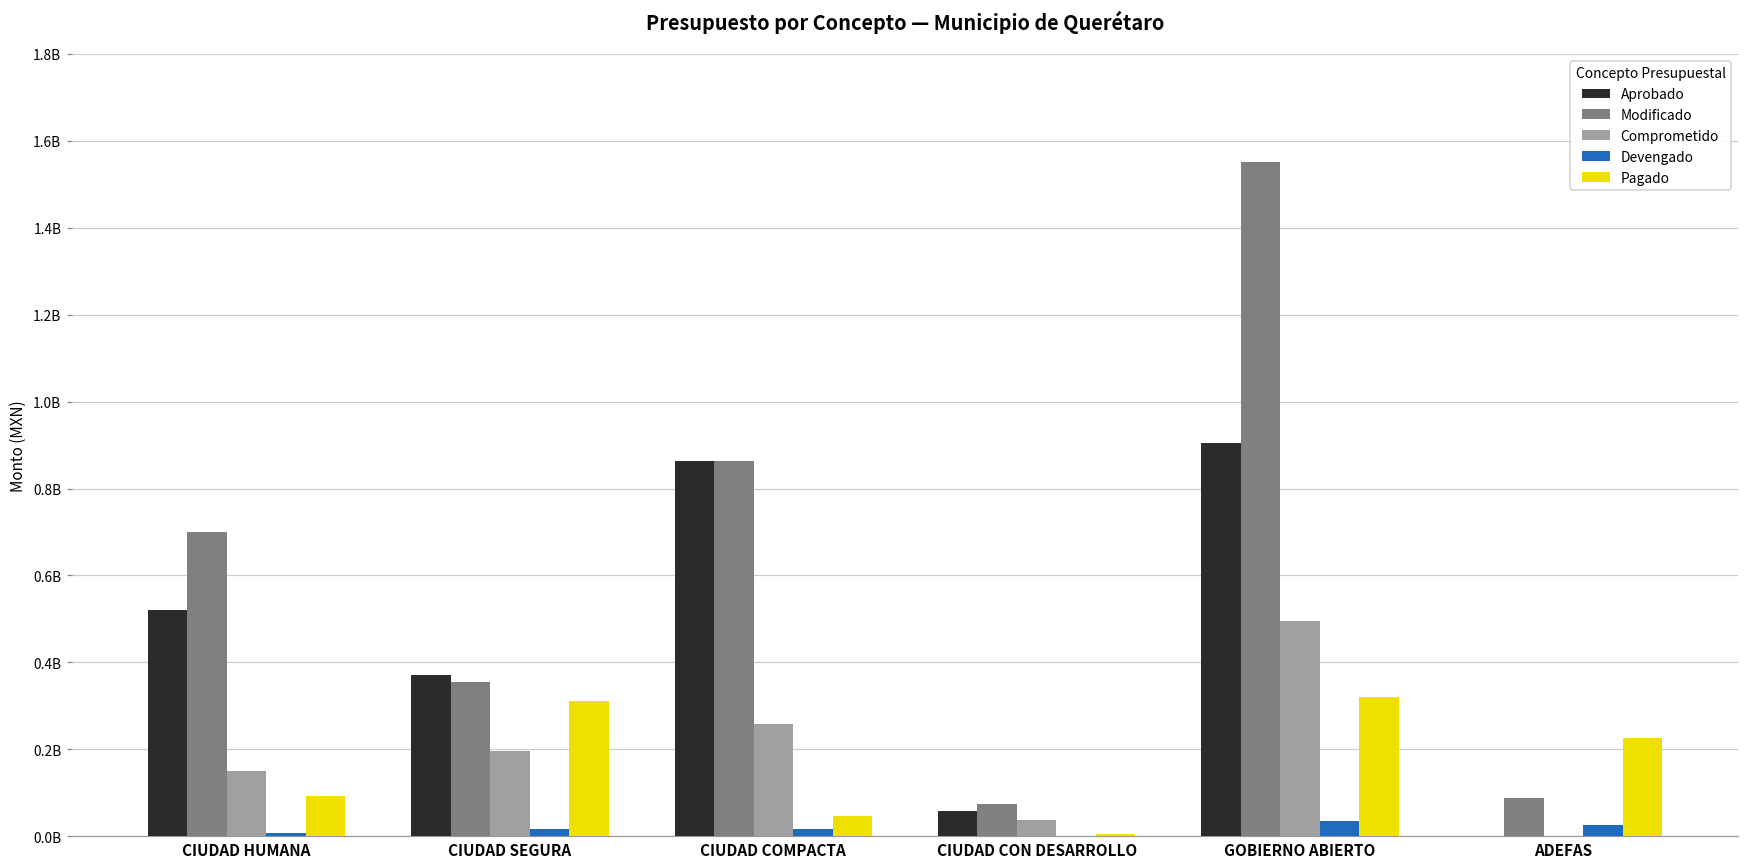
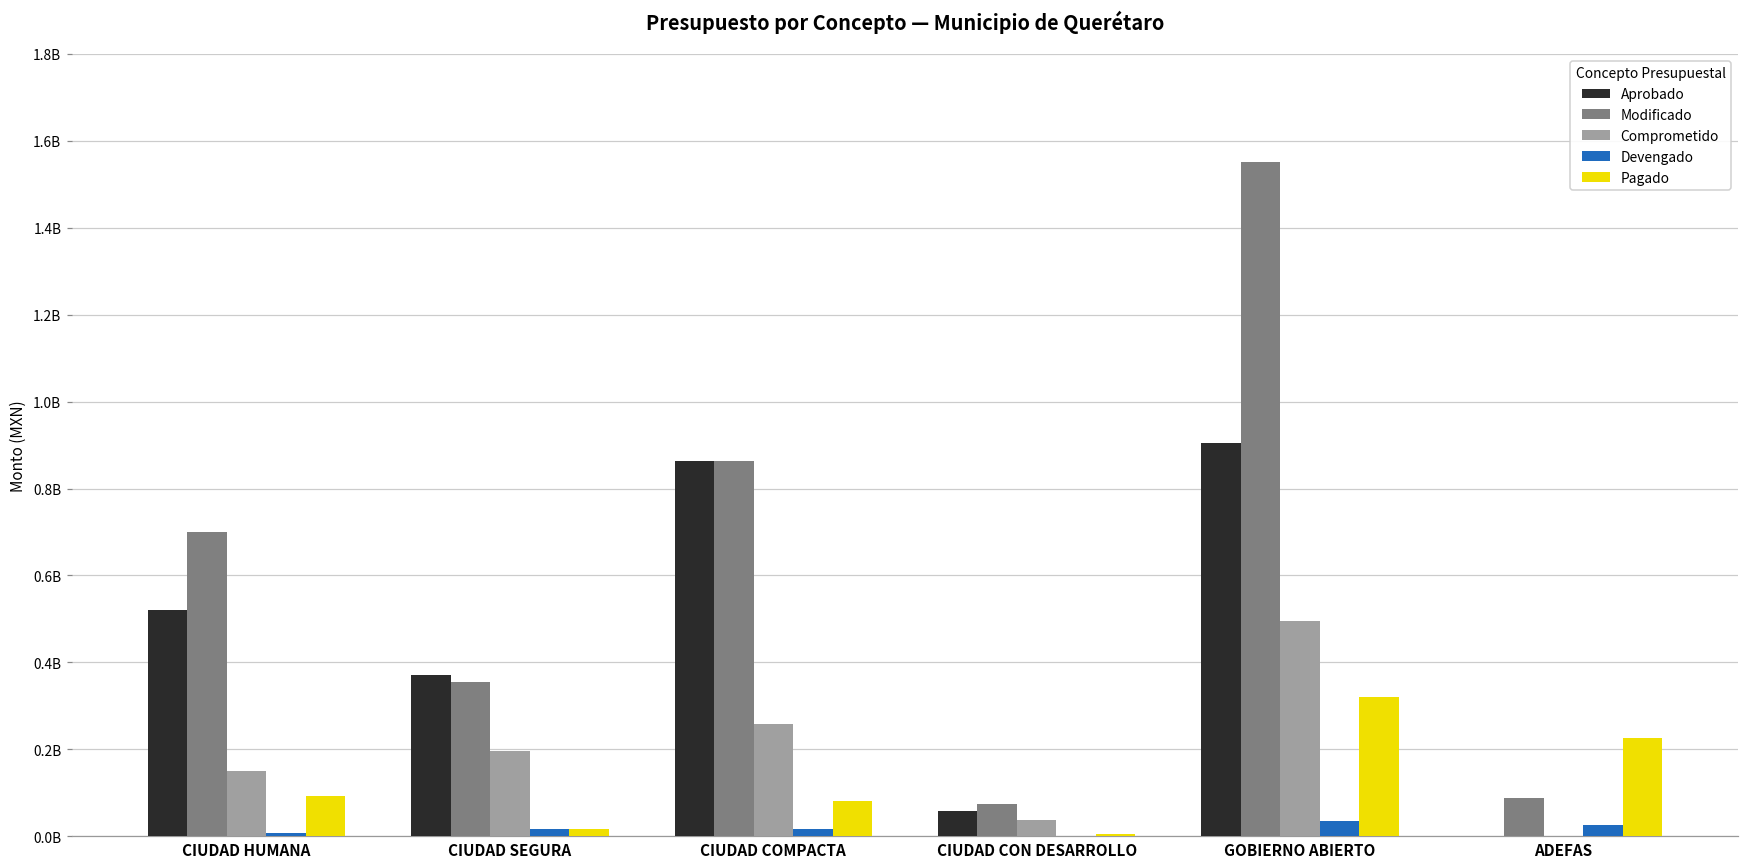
Pagado, CIUDAD SEGURA: 310000000 -> 20000000
Pagado, CIUDAD COMPACTA: 50000000 -> 80000000
